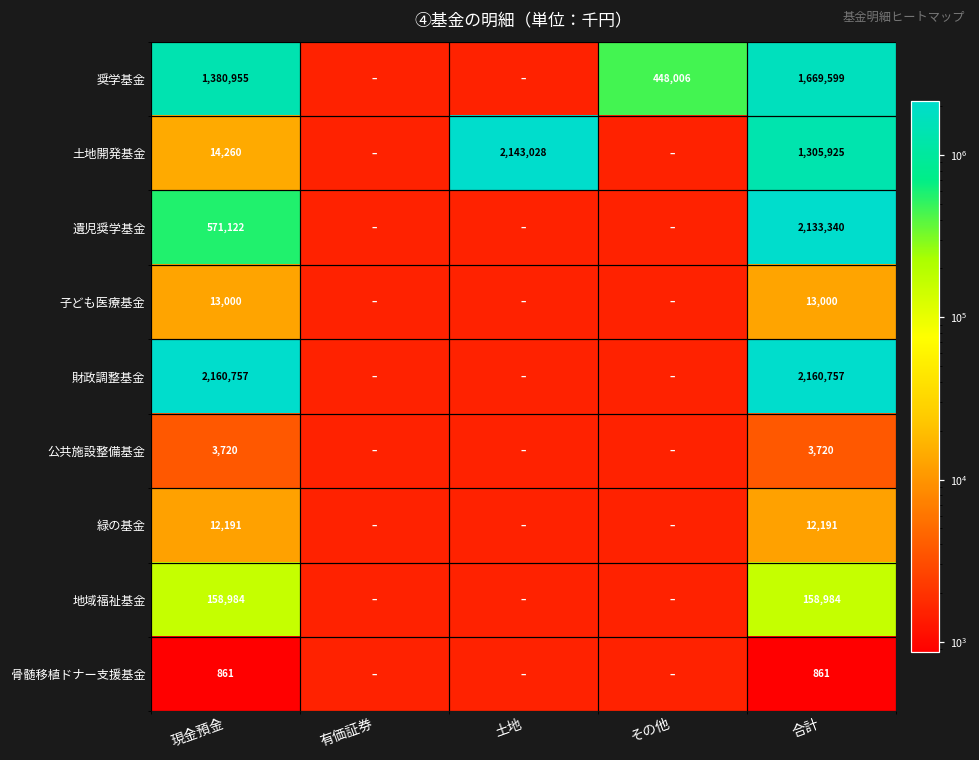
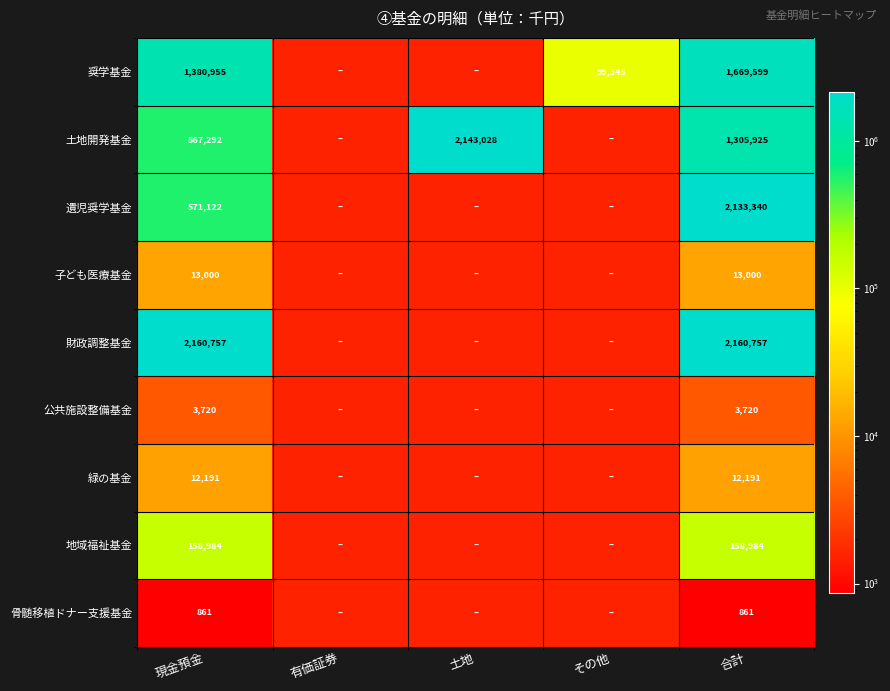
奨学基金, その他: 448,006 -> 99,345
土地開発基金, 現金預金: 14,260 -> 567,292
